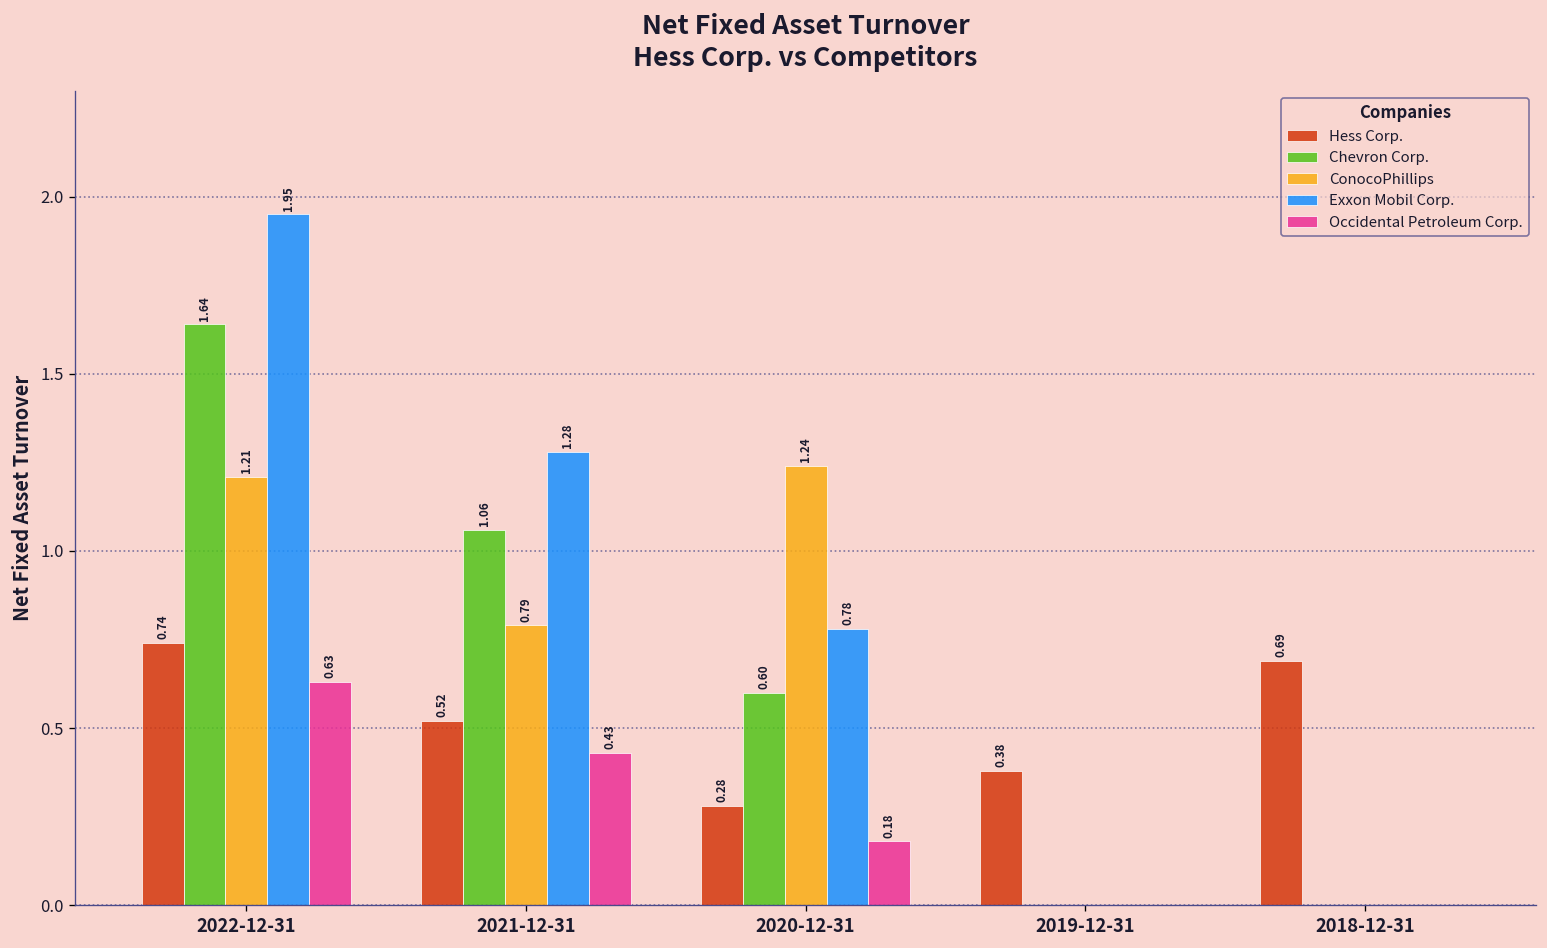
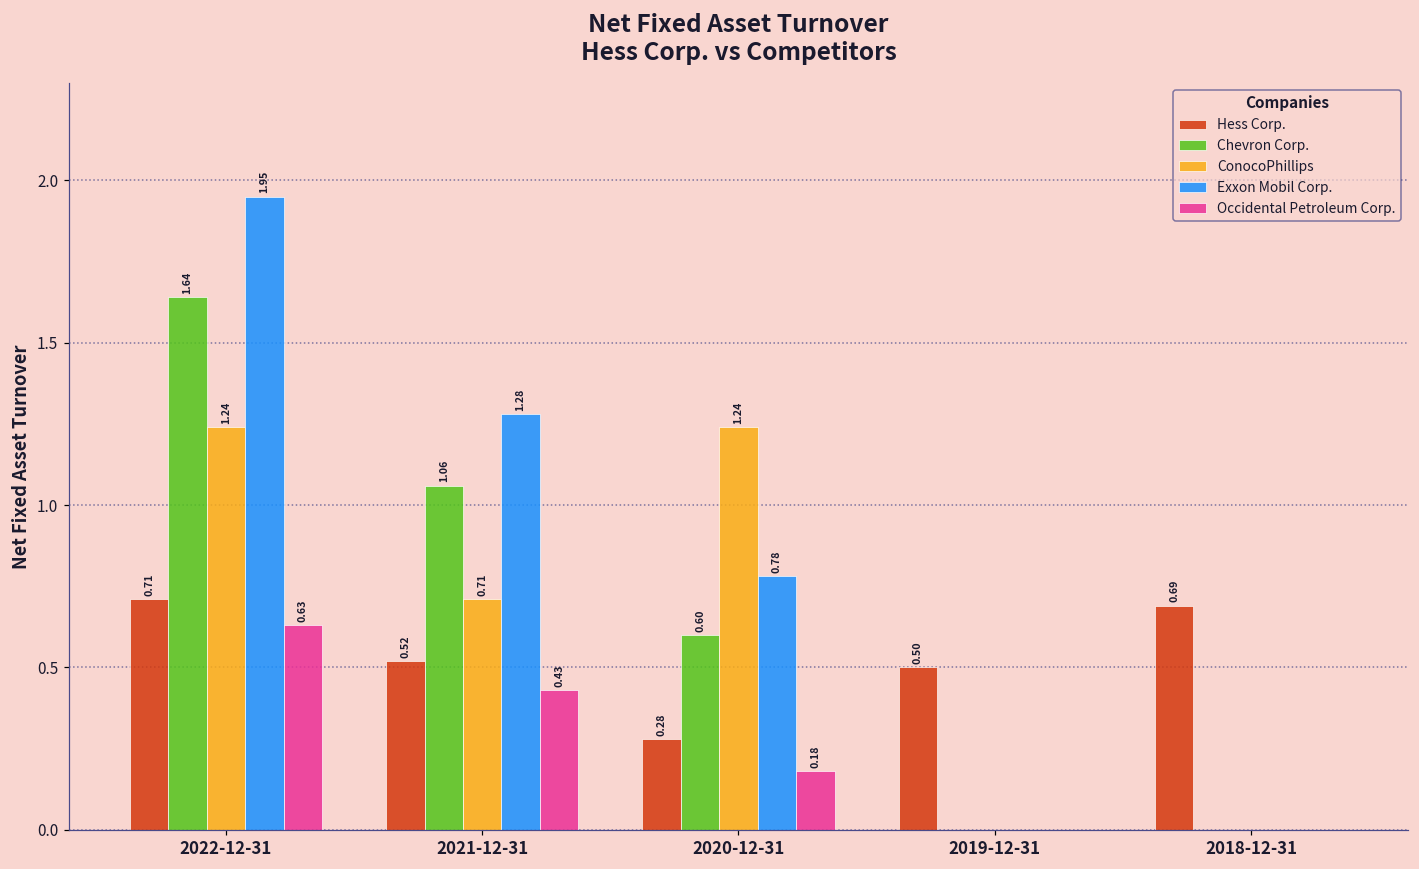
Hess Corp., 2022-12-31: 0.74 -> 0.71
ConocoPhillips, 2022-12-31: 1.21 -> 1.24
ConocoPhillips, 2021-12-31: 0.79 -> 0.71
Hess Corp., 2019-12-31: 0.38 -> 0.50
